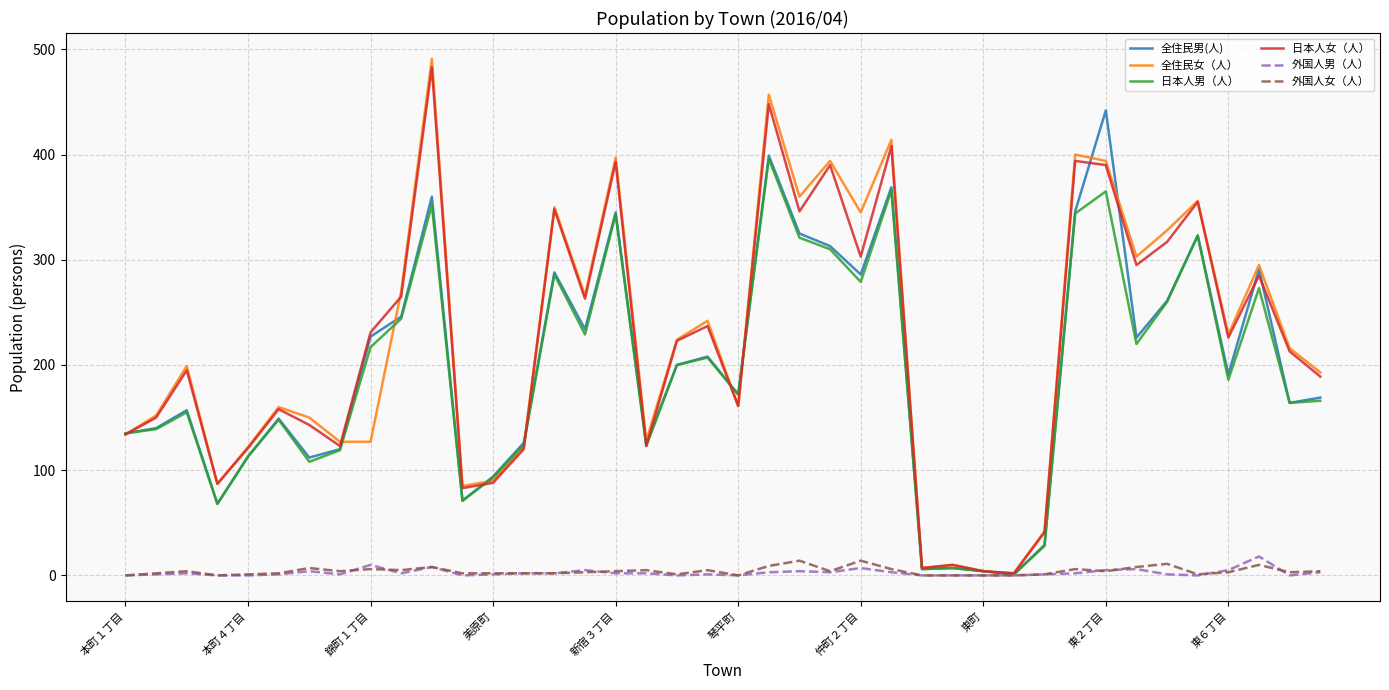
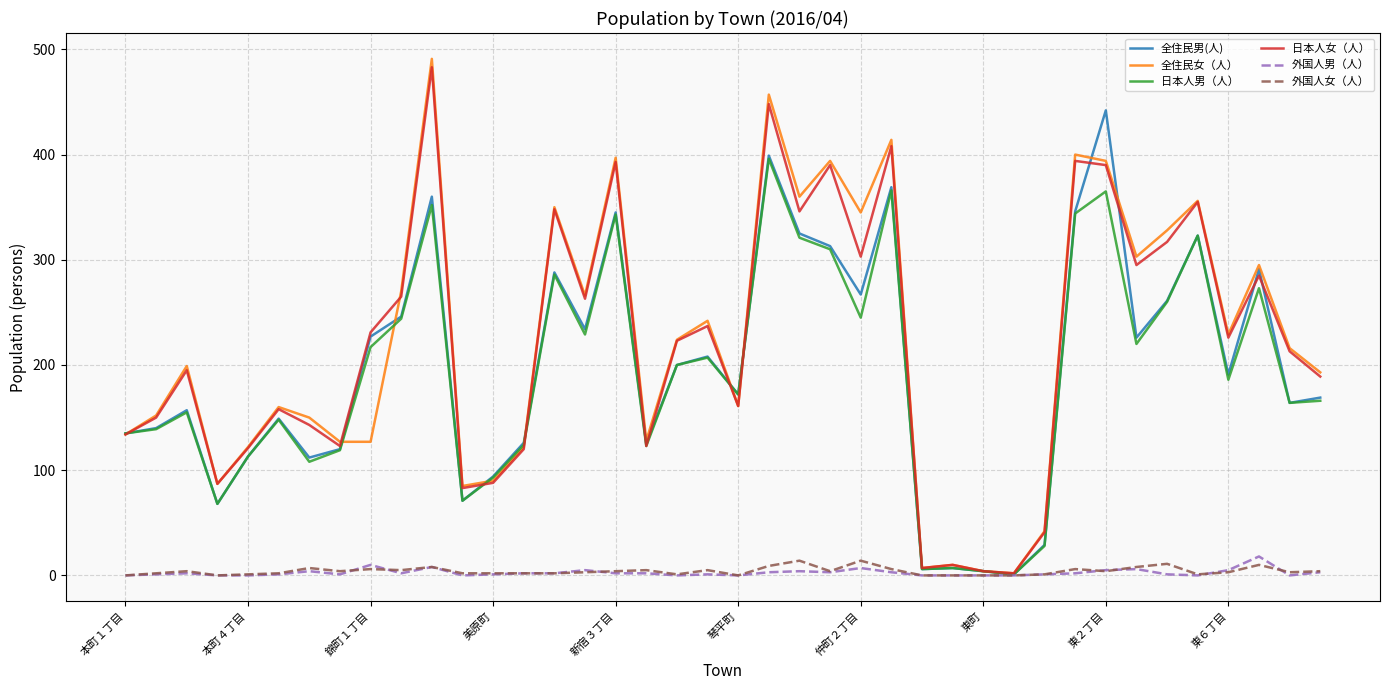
全住民男(人), 仲町２丁目: 286 -> 267
日本人男（人）, 仲町２丁目: 279 -> 245
